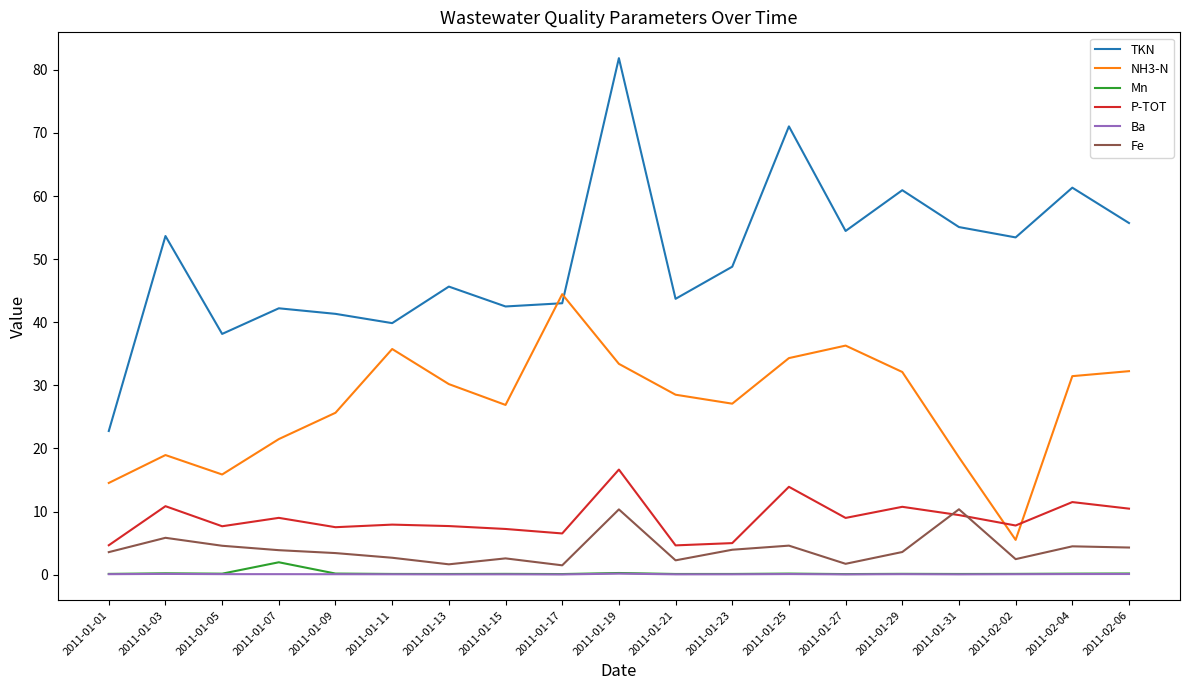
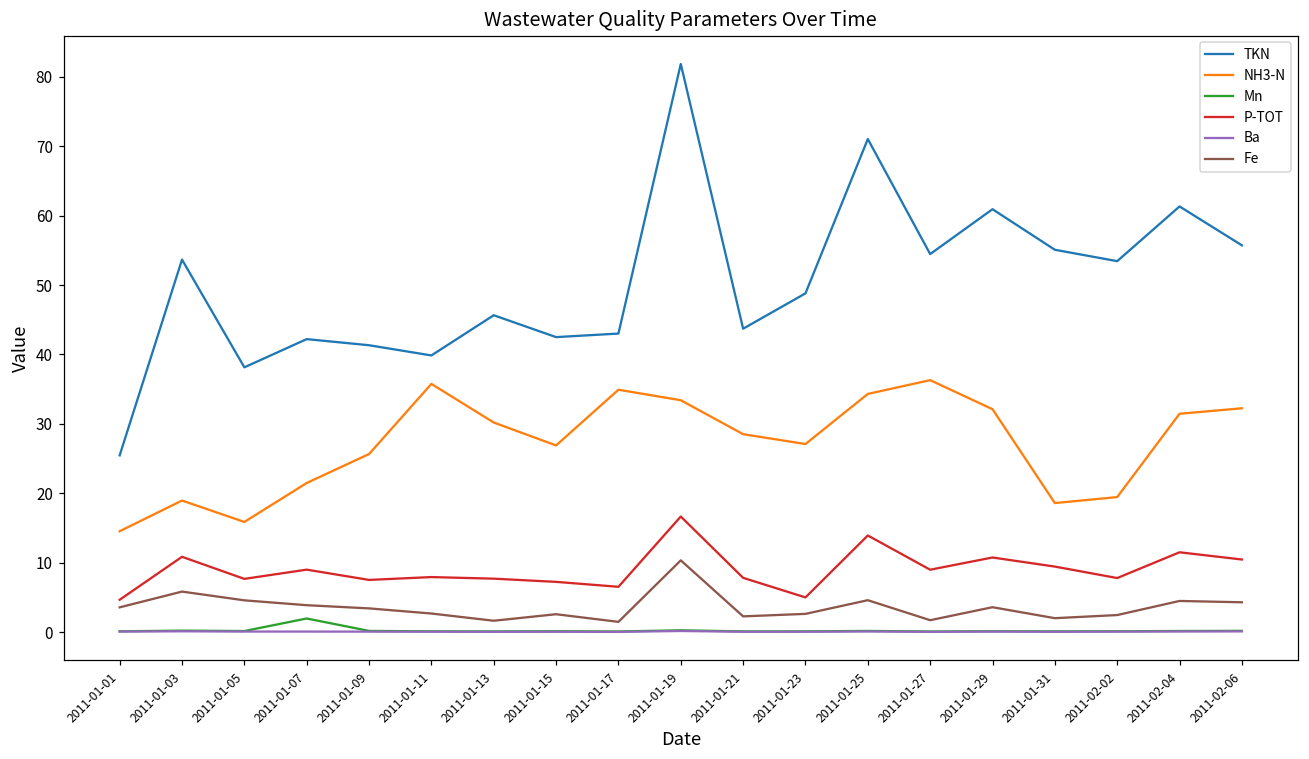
TKN, 2011-01-01: 23 -> 25
NH3-N, 2011-01-17: 44 -> 35
P-TOT, 2011-01-21: 5 -> 8
Fe, 2011-01-23: 4 -> 3
Fe, 2011-01-31: 10 -> 2
NH3-N, 2011-02-02: 6 -> 19
